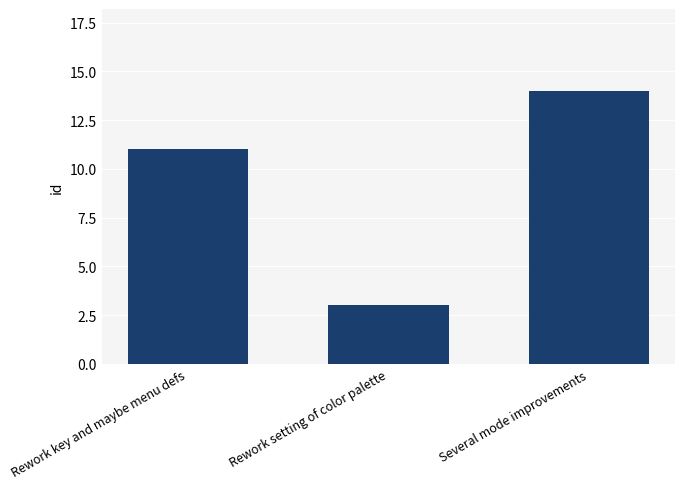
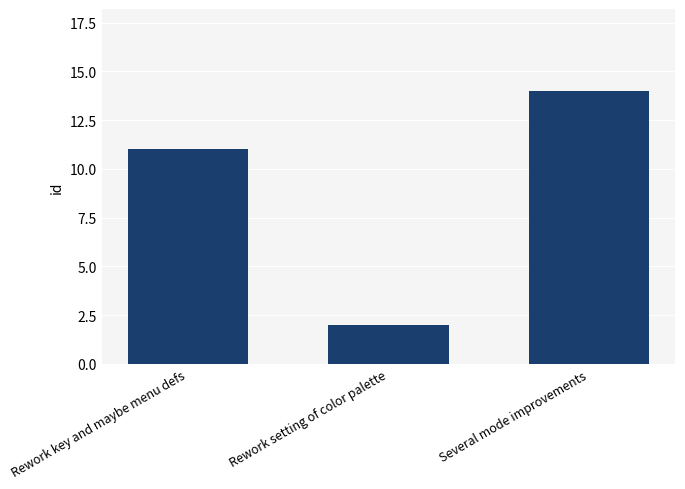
Rework setting of color palette: 3 -> 2
